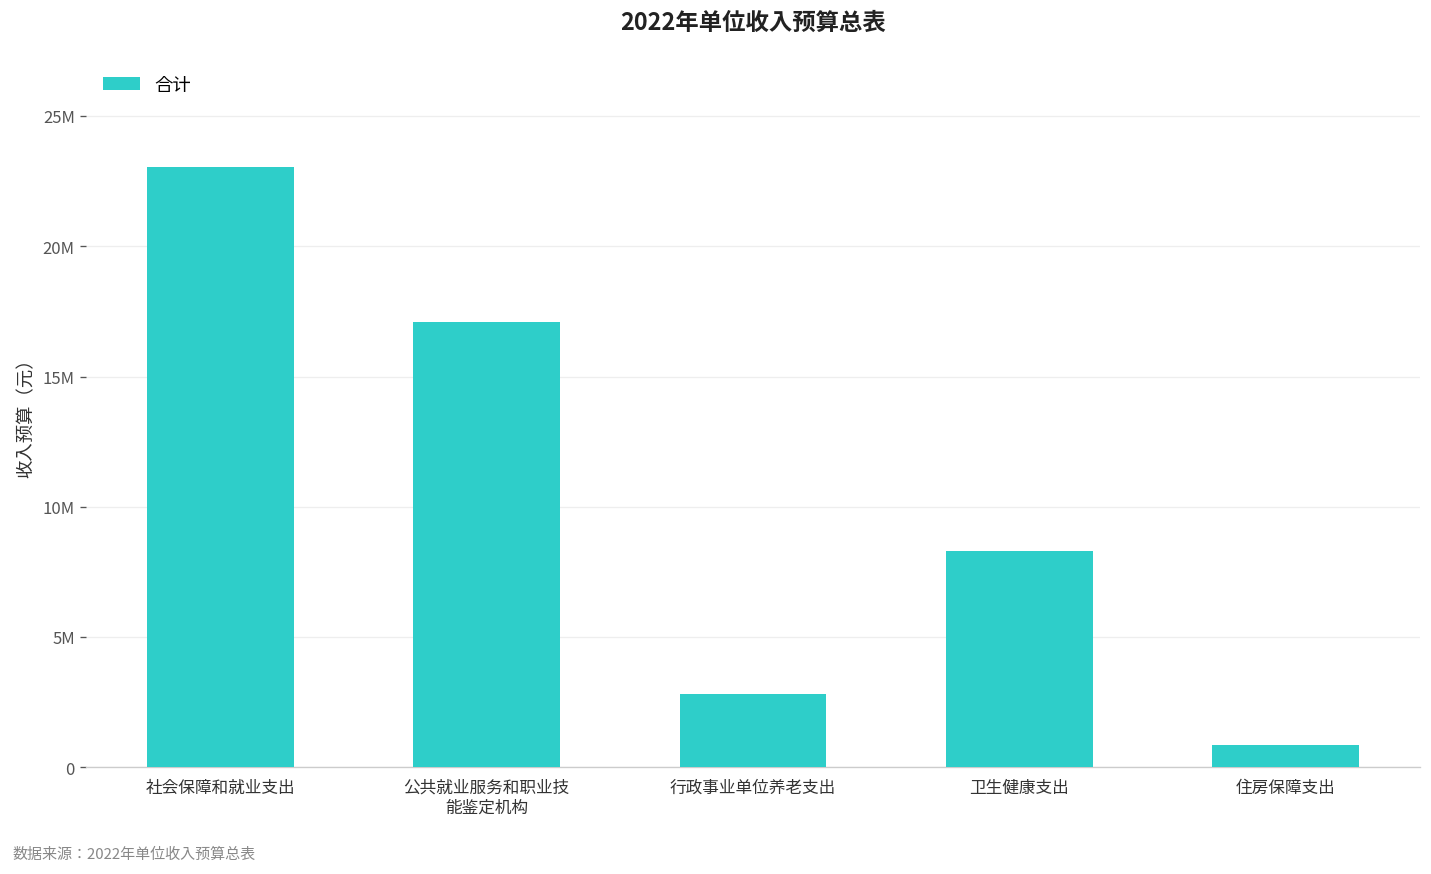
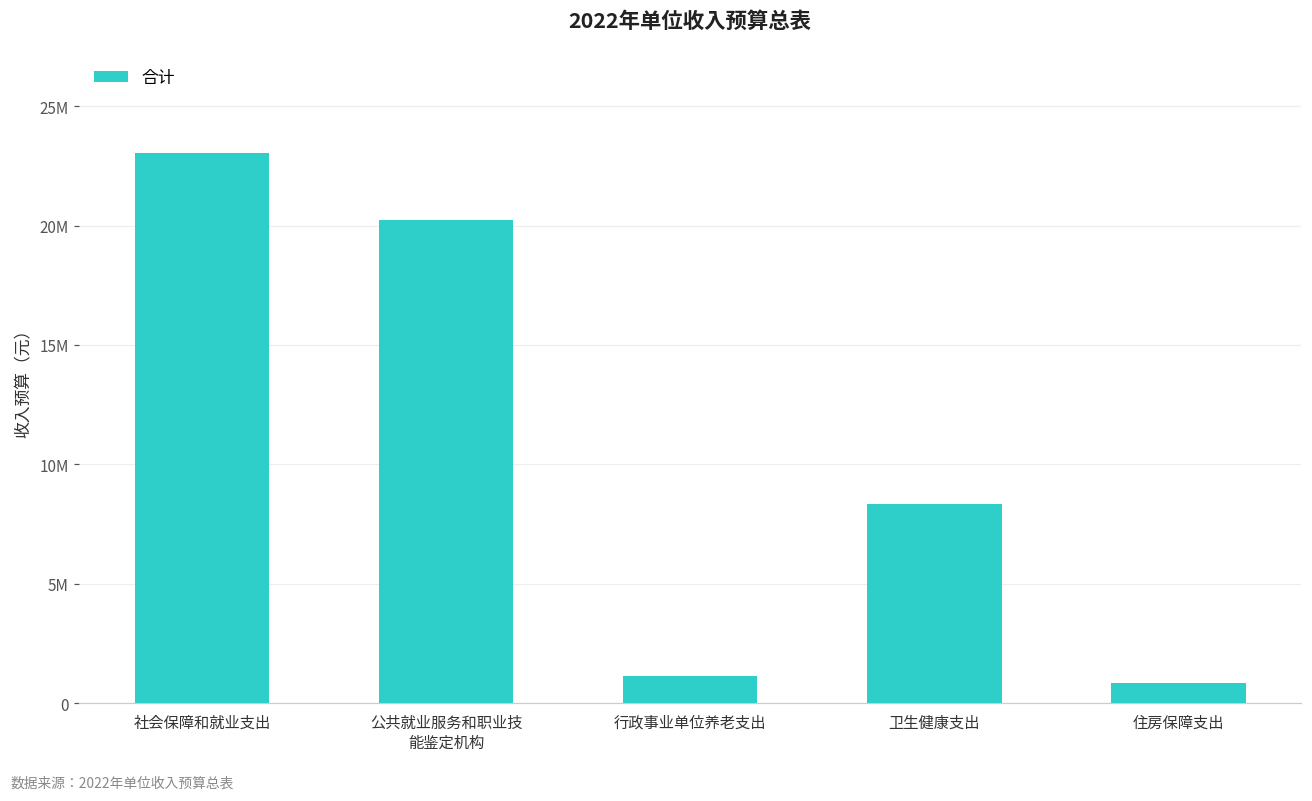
公共就业服务和职业技 能鉴定机构: 17100000 -> 20200000
行政事业单位养老支出: 2800000 -> 1100000
